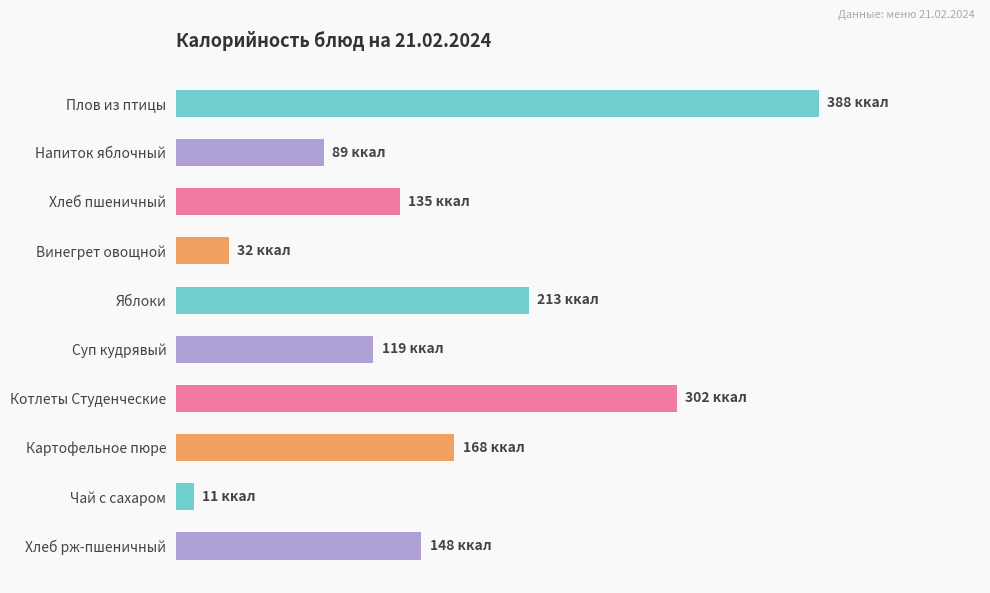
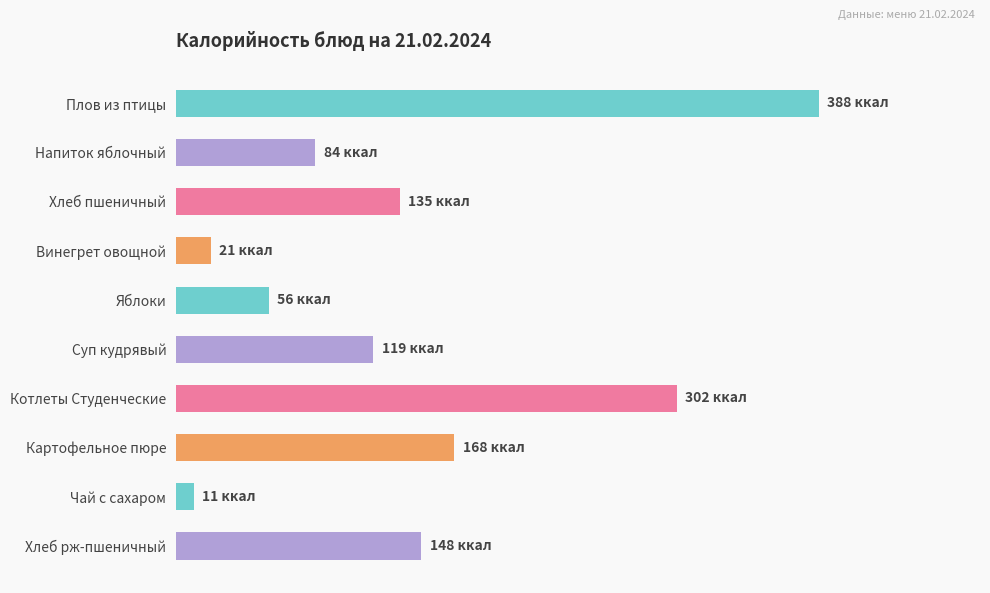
Напиток яблочный: 89 -> 84
Винегрет овощной: 32 -> 21
Яблоки: 213 -> 56
